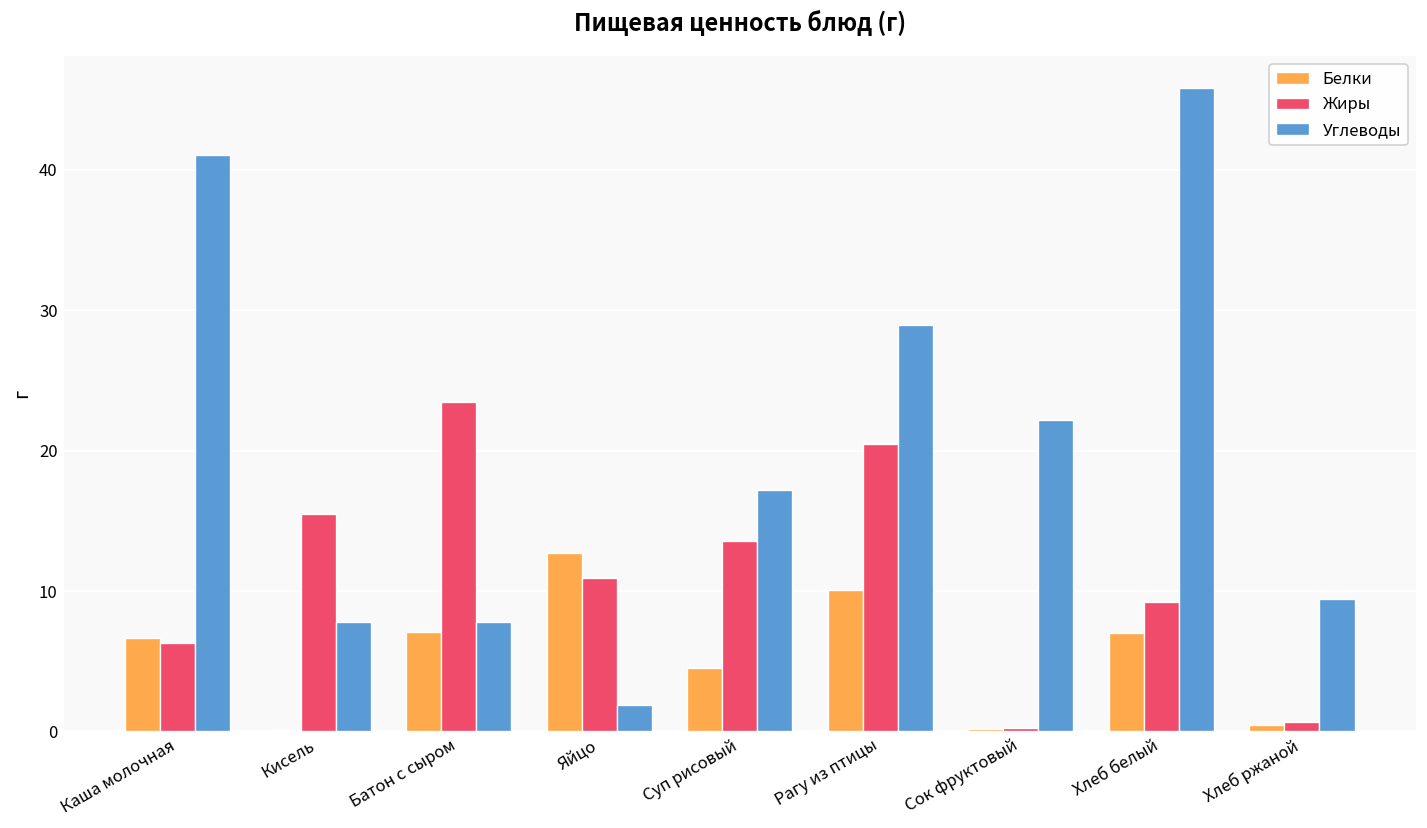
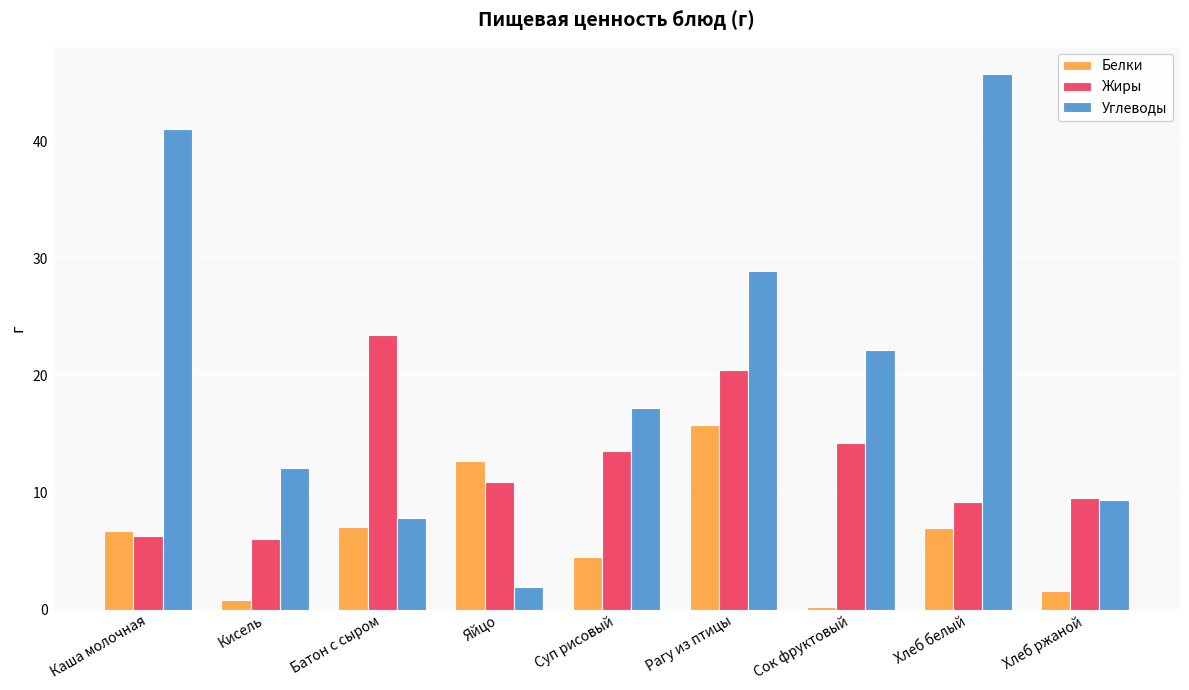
Белки, Кисель: 0.1 -> 0.8
Жиры, Кисель: 15.5 -> 6.1
Углеводы, Кисель: 7.8 -> 12.1
Белки, Рагу из птицы: 10.0 -> 15.7
Жиры, Сок фруктовый: 0.3 -> 14.3
Белки, Хлеб ржаной: 0.5 -> 1.6
Жиры, Хлеб ржаной: 0.6 -> 9.5
